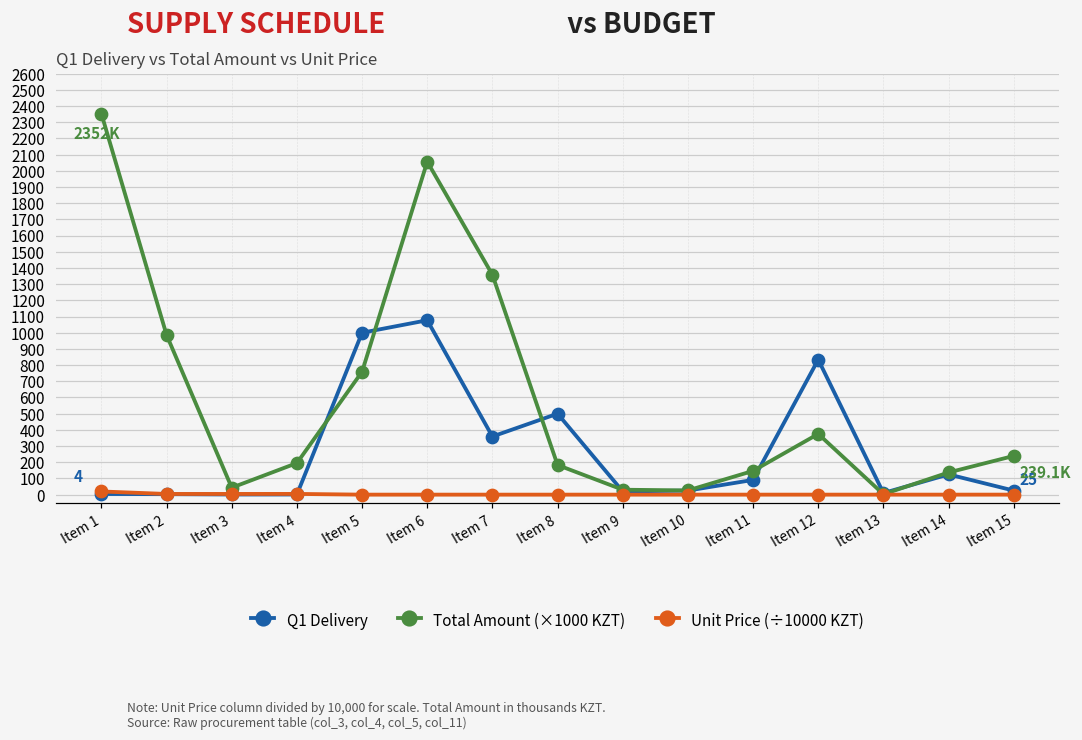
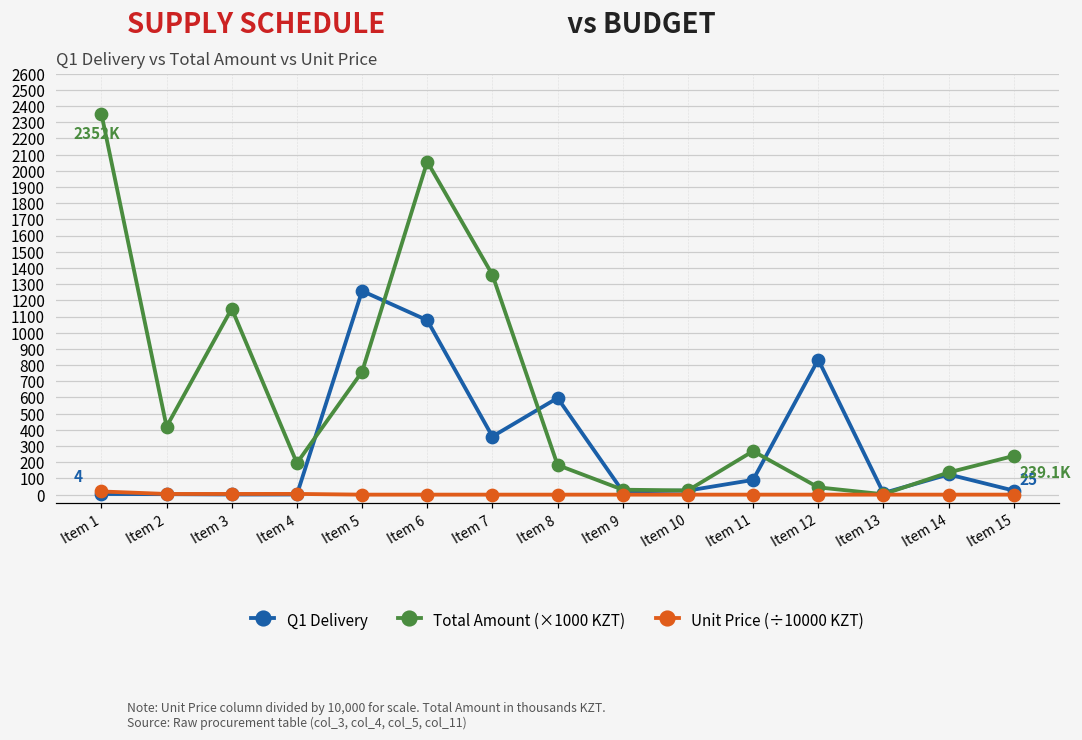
Total Amount (×1000 KZT), Item 2: 990 -> 420
Total Amount (×1000 KZT), Item 3: 40 -> 1150
Q1 Delivery, Item 5: 1000 -> 1260
Q1 Delivery, Item 8: 500 -> 600
Total Amount (×1000 KZT), Item 11: 150 -> 270
Total Amount (×1000 KZT), Item 12: 380 -> 50
